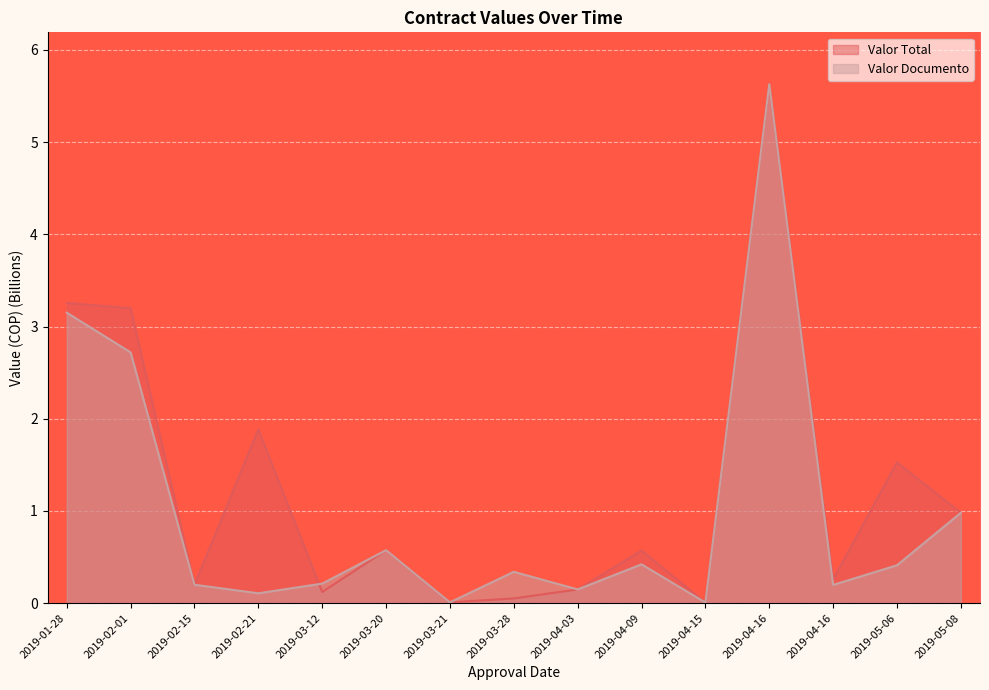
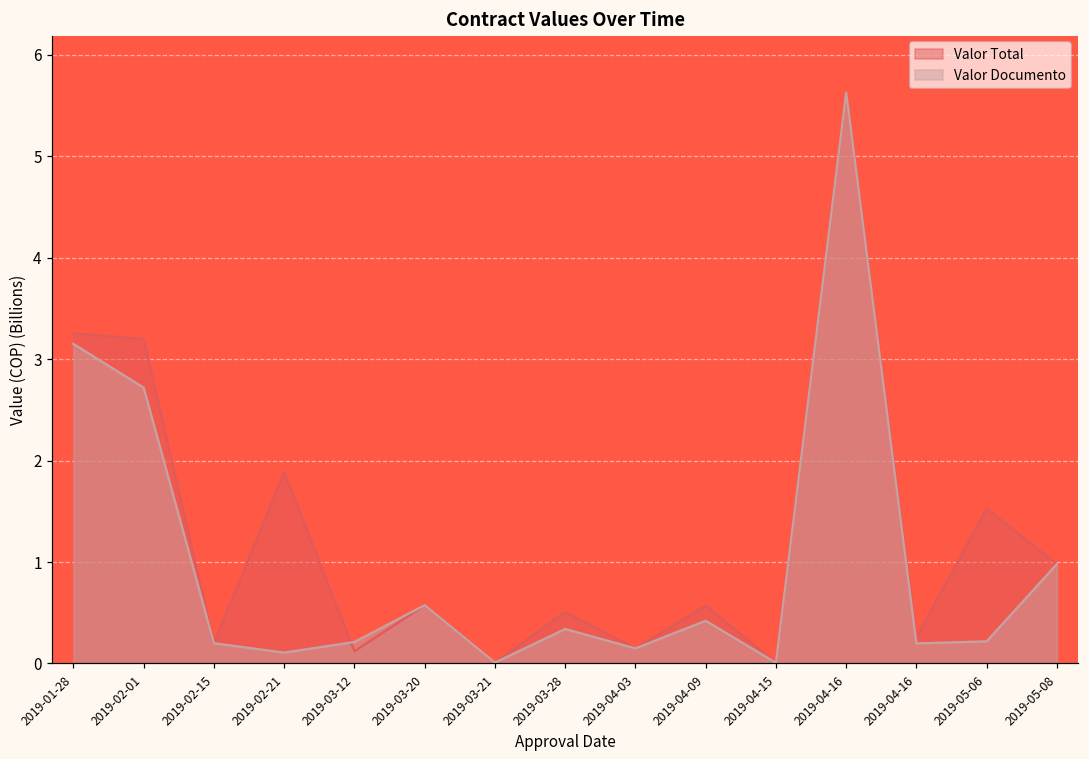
Valor Total, 2019-03-28: 0.1 -> 0.5
Valor Documento, 2019-05-06: 0.4 -> 0.2
